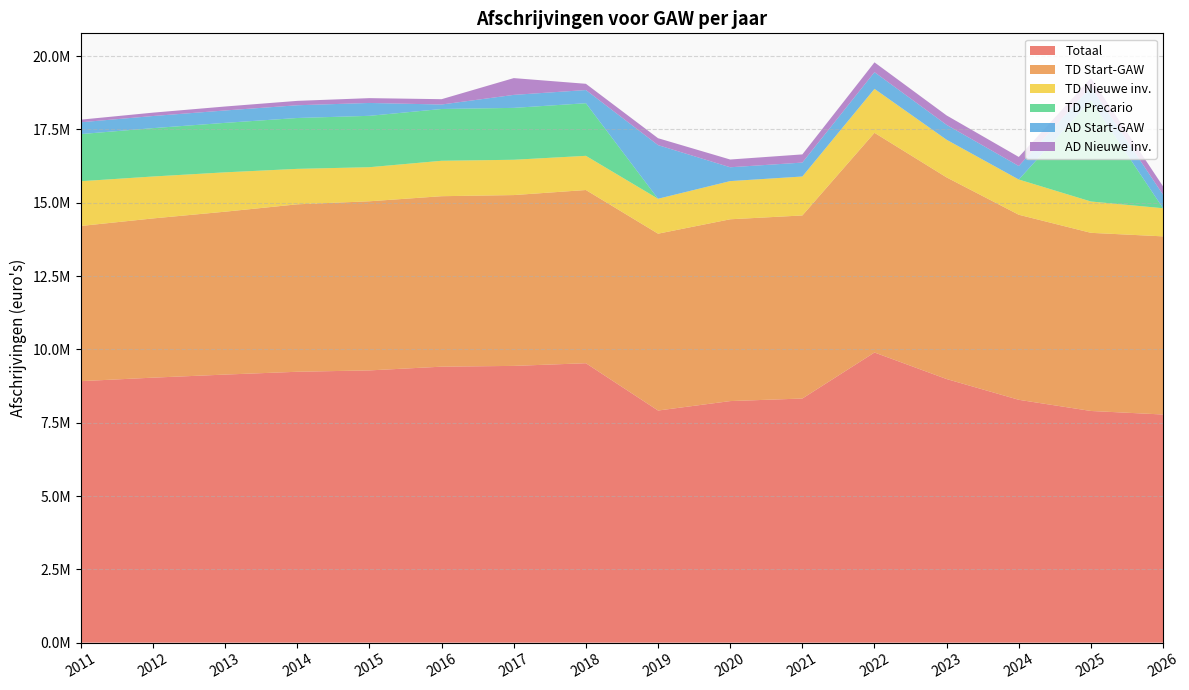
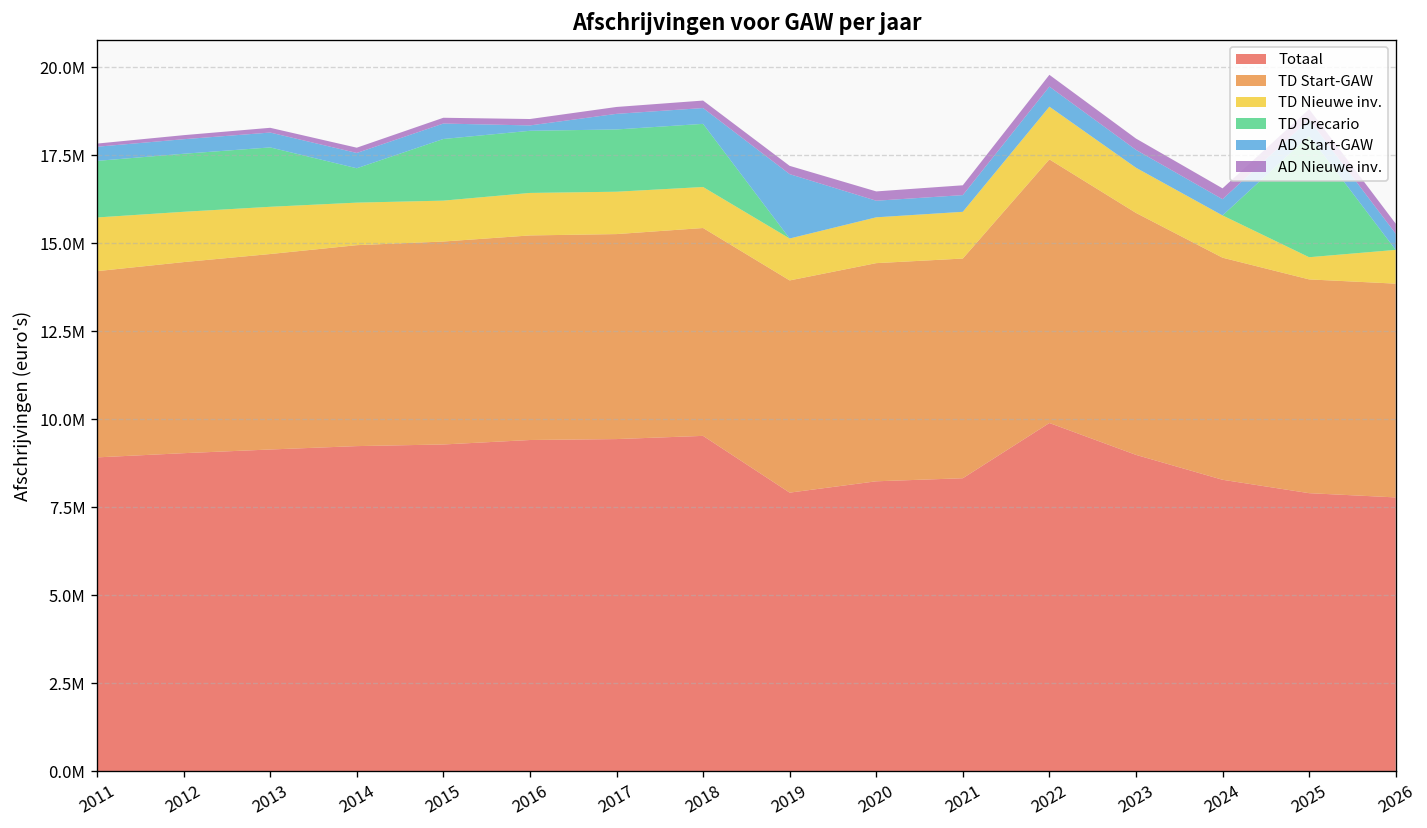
TD Precario, 2014: 1700000 -> 1000000
AD Nieuwe inv., 2017: 600000 -> 200000
TD Nieuwe inv., 2025: 1100000 -> 600000
